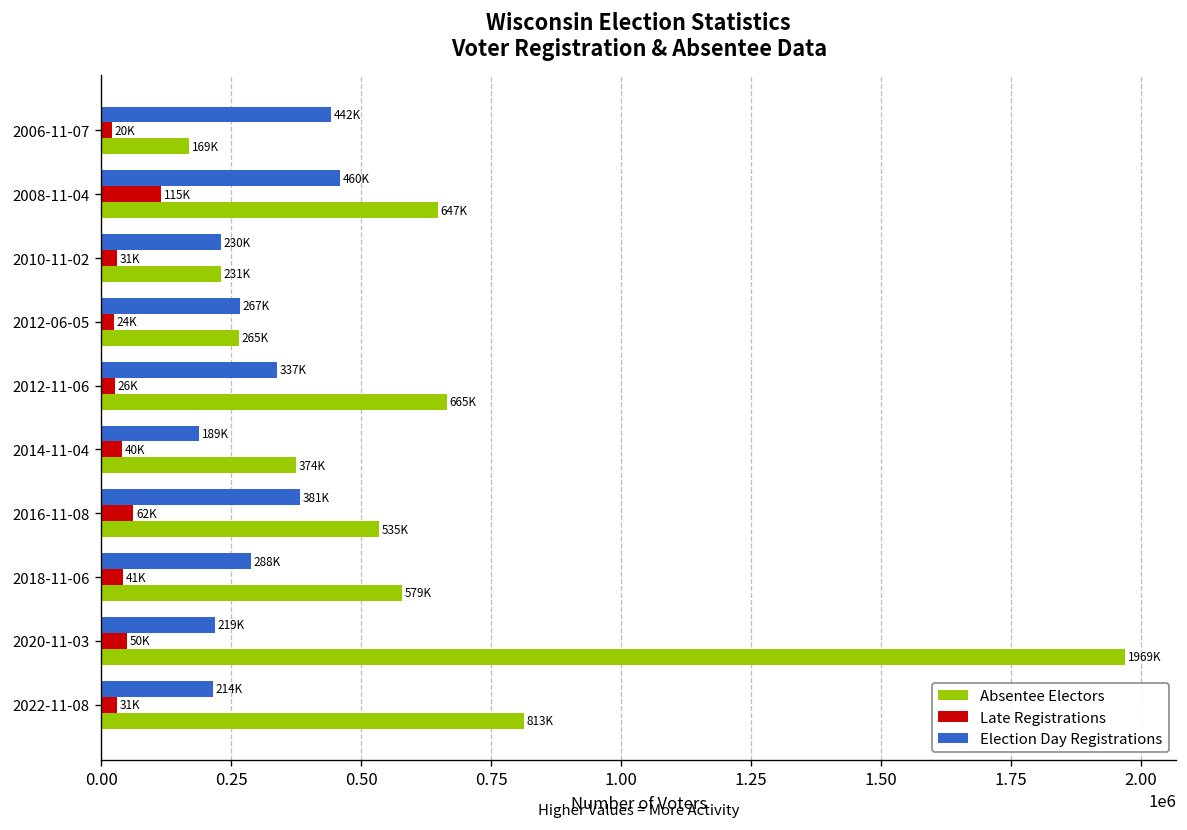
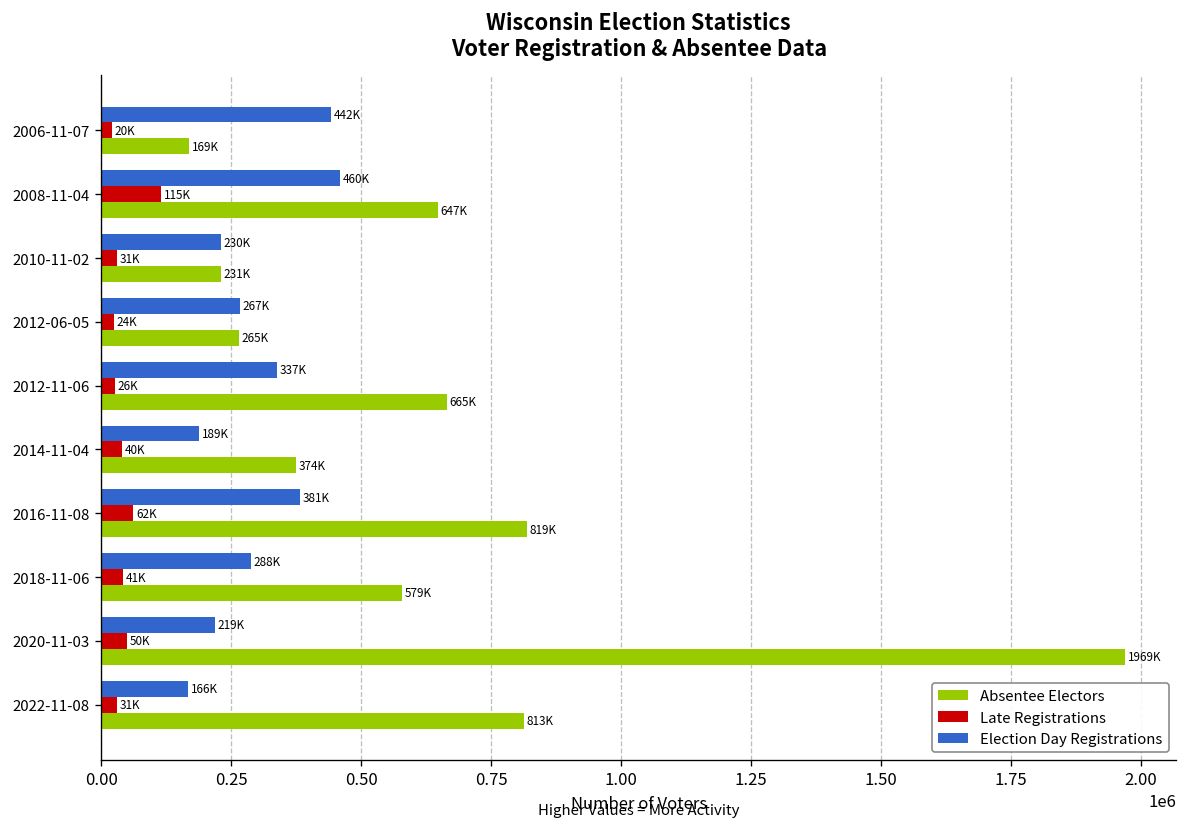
Absentee Electors, 2016-11-08: 535K -> 819K
Election Day Registrations, 2022-11-08: 214K -> 166K
